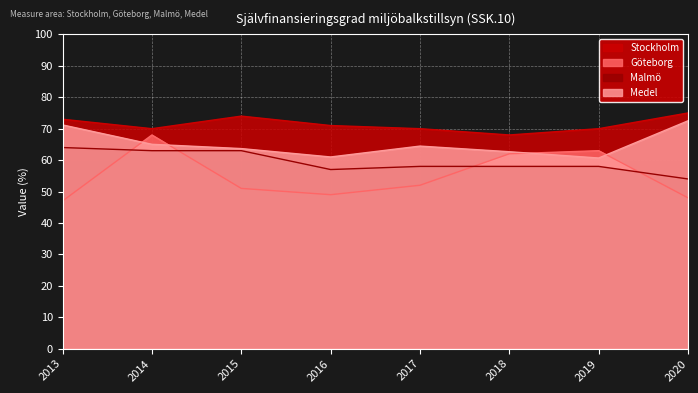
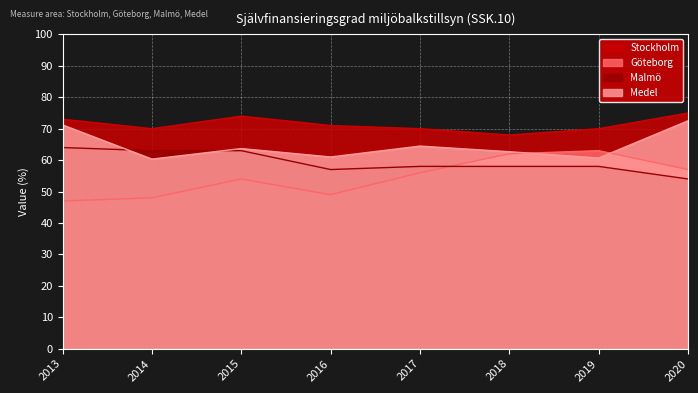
Göteborg, 2014: 68 -> 48
Medel, 2014: 65 -> 60
Göteborg, 2015: 51 -> 54
Göteborg, 2017: 52 -> 56
Göteborg, 2020: 48 -> 57
